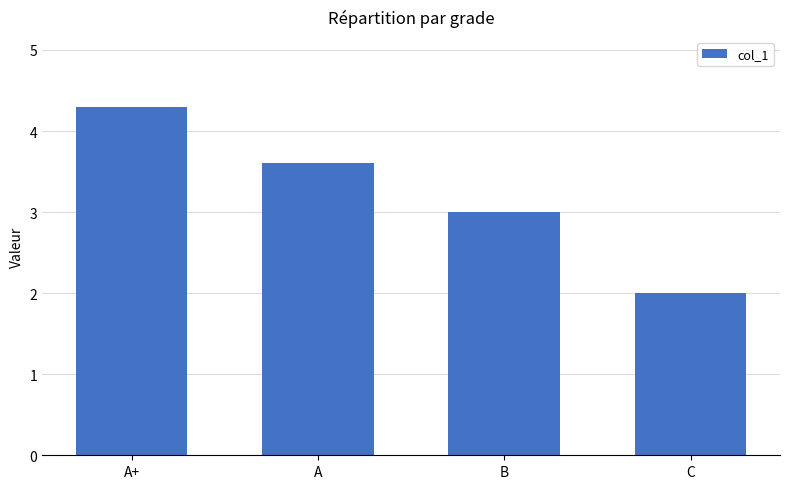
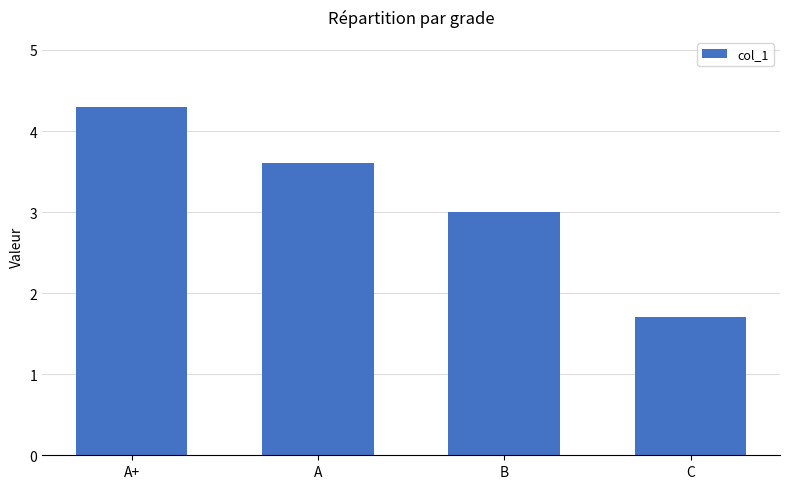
C: 2.0 -> 1.7
